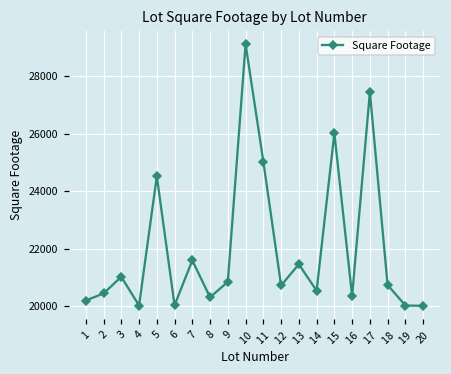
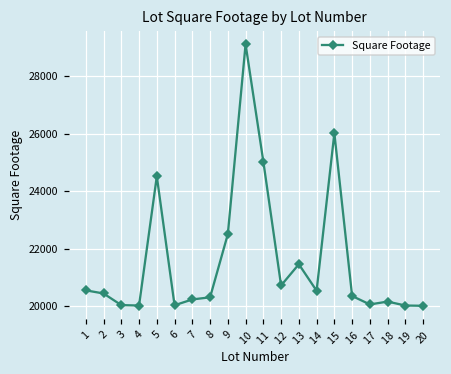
1: 20200 -> 20500
3: 21000 -> 20000
7: 21600 -> 20200
9: 20800 -> 22500
17: 27500 -> 20100
18: 20700 -> 20200
